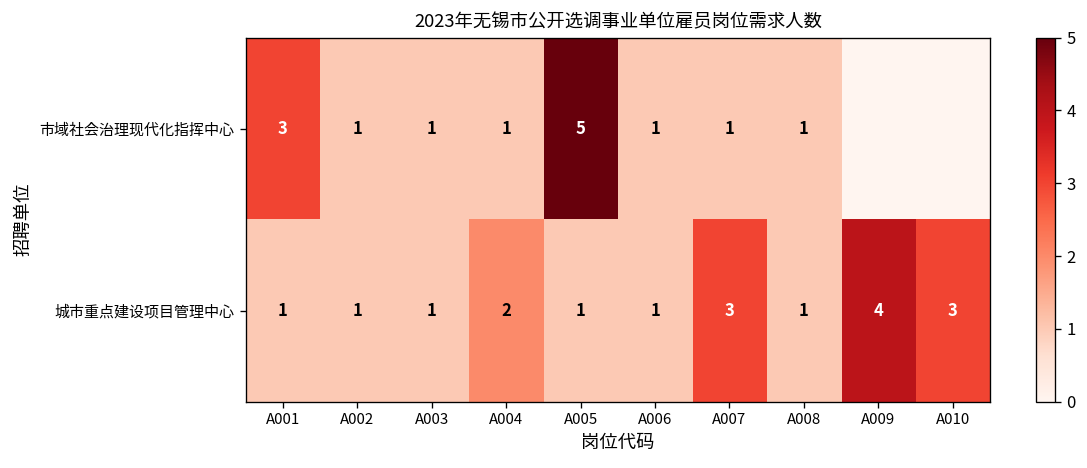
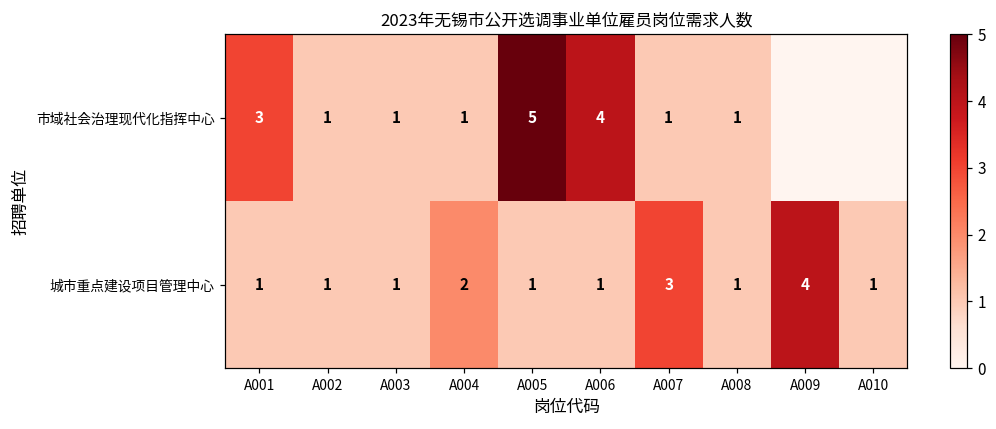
市域社会治理现代化指挥中心, A006: 1 -> 4
城市重点建设项目管理中心, A010: 3 -> 1
